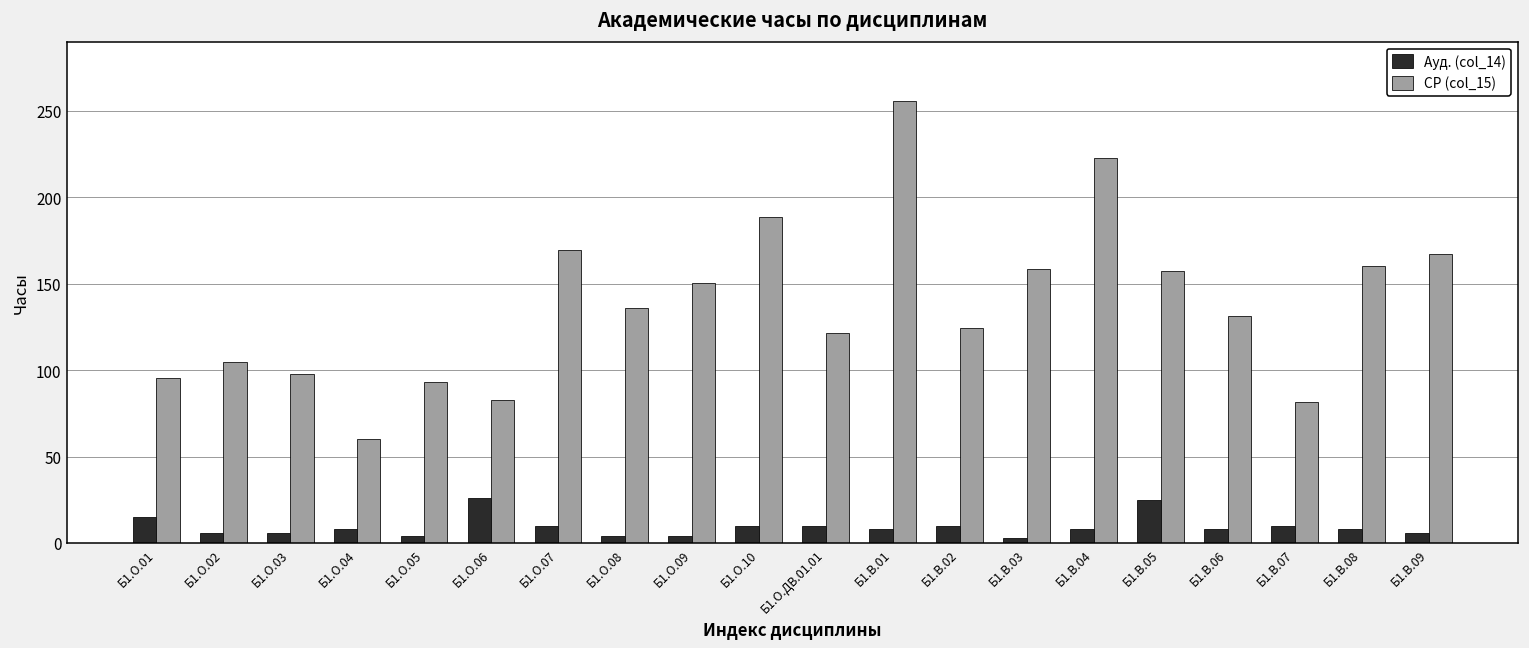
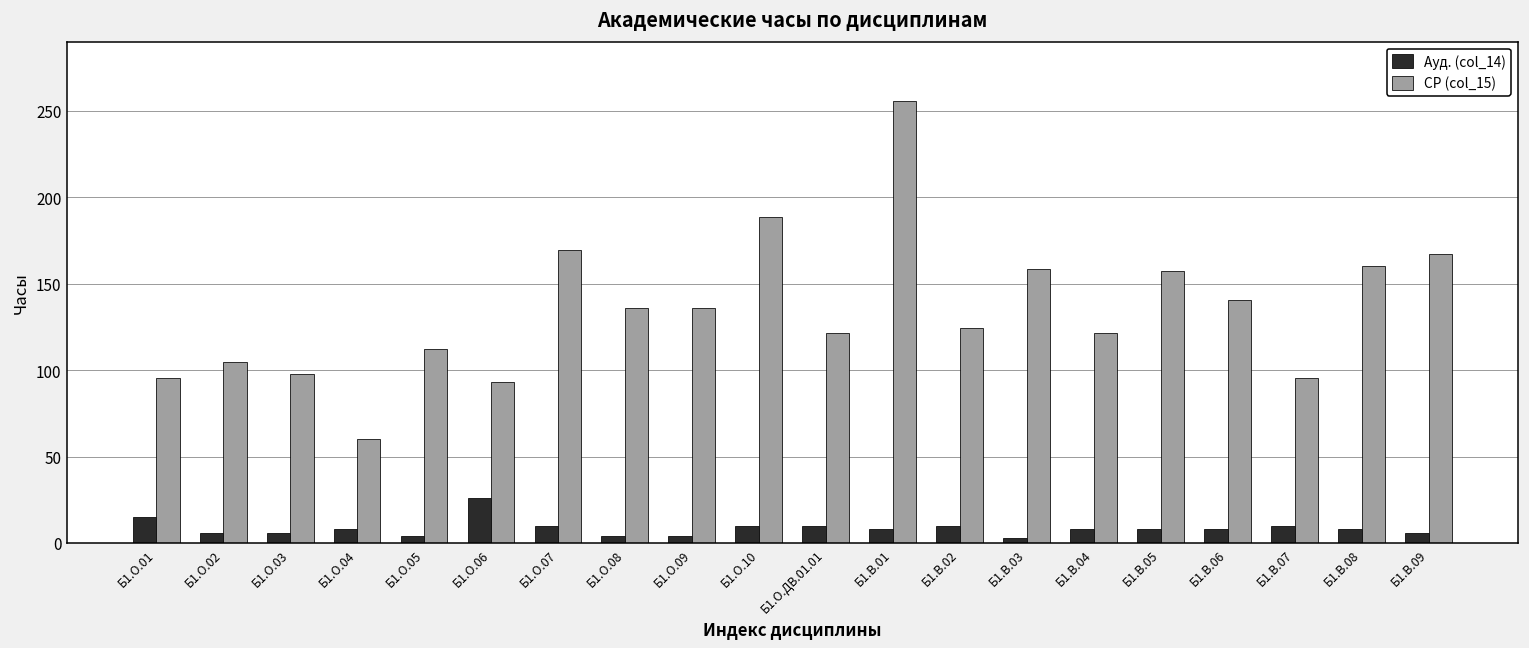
СР (col_15), Б1.О.05: 93 -> 112
СР (col_15), Б1.О.06: 83 -> 93
СР (col_15), Б1.О.09: 151 -> 136
СР (col_15), Б1.В.04: 223 -> 121
Ауд. (col_14), Б1.В.05: 25 -> 8
СР (col_15), Б1.В.06: 131 -> 141
СР (col_15), Б1.В.07: 81 -> 95
